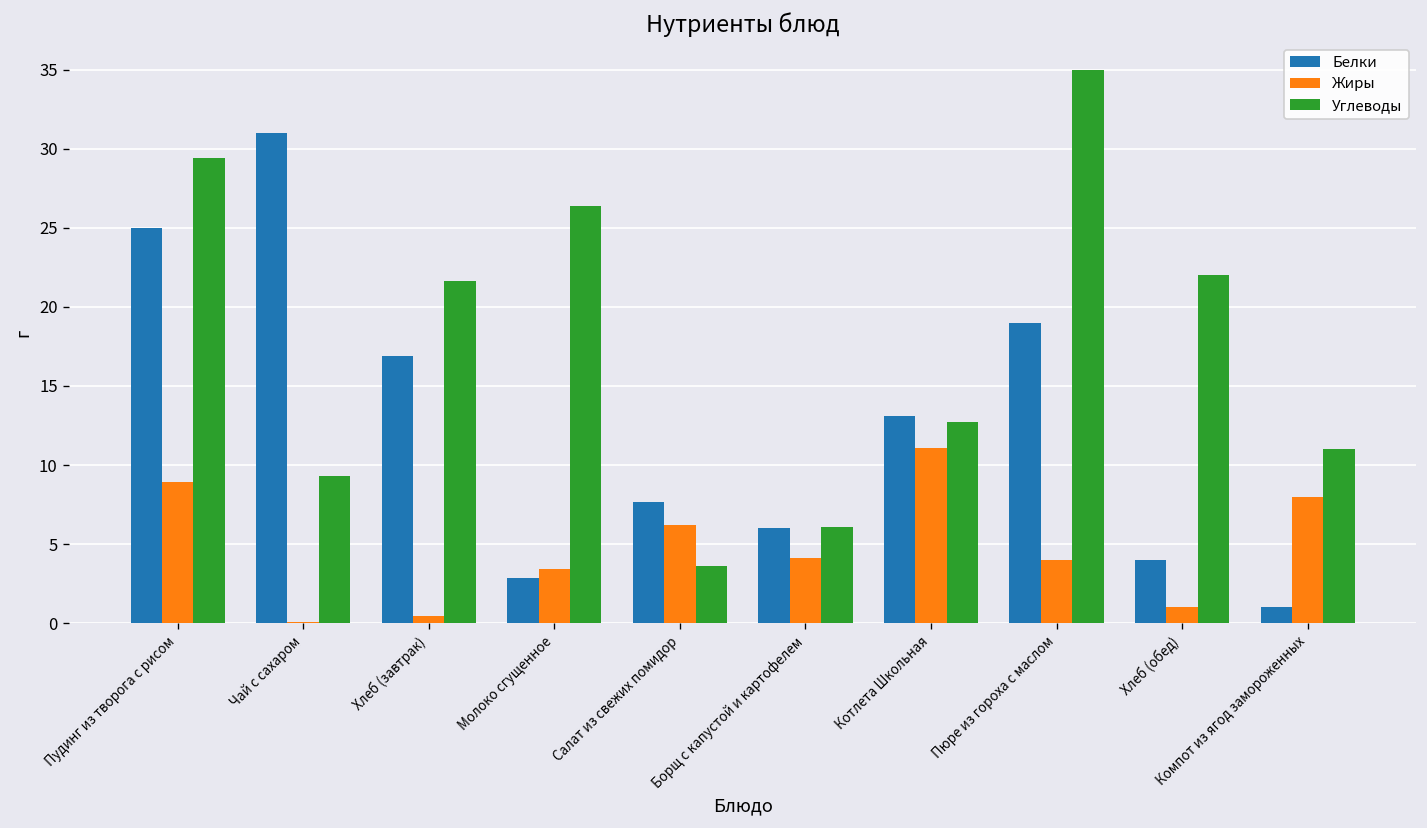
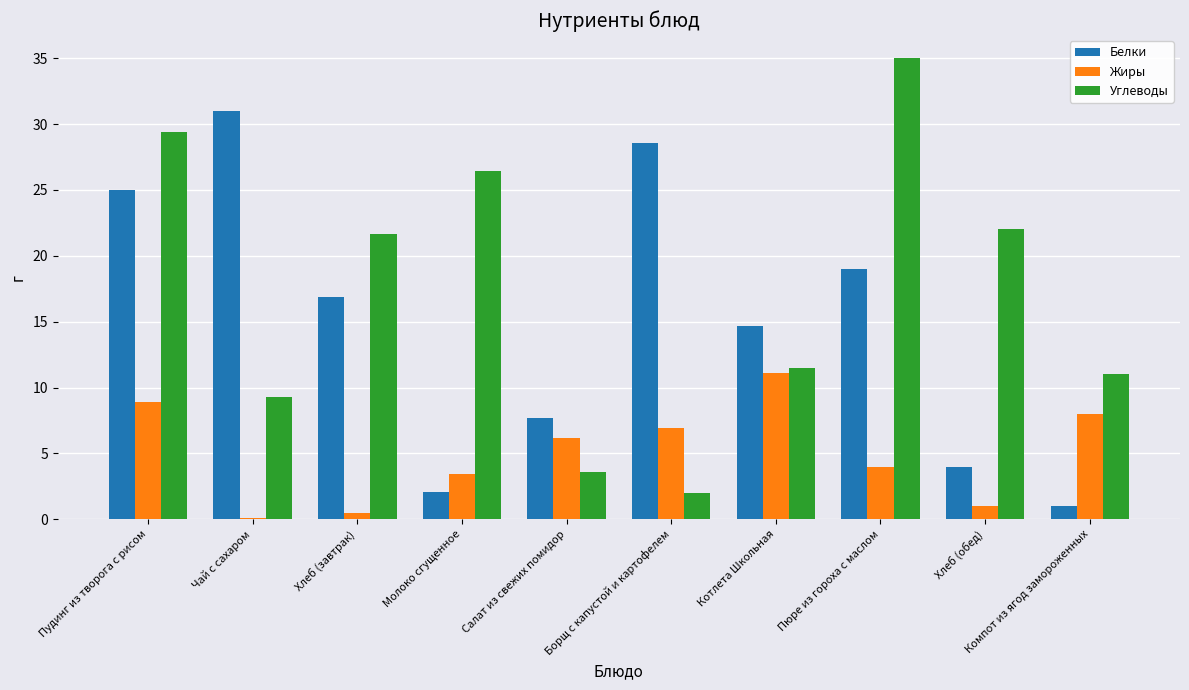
Белки, Молоко сгущенное: 2.9 -> 2.1
Белки, Борщ с капустой и картофелем: 6.0 -> 28.6
Жиры, Борщ с капустой и картофелем: 4.1 -> 6.9
Углеводы, Борщ с капустой и картофелем: 6.1 -> 2.0
Белки, Котлета Школьная: 13.1 -> 14.7
Углеводы, Котлета Школьная: 12.7 -> 11.5
